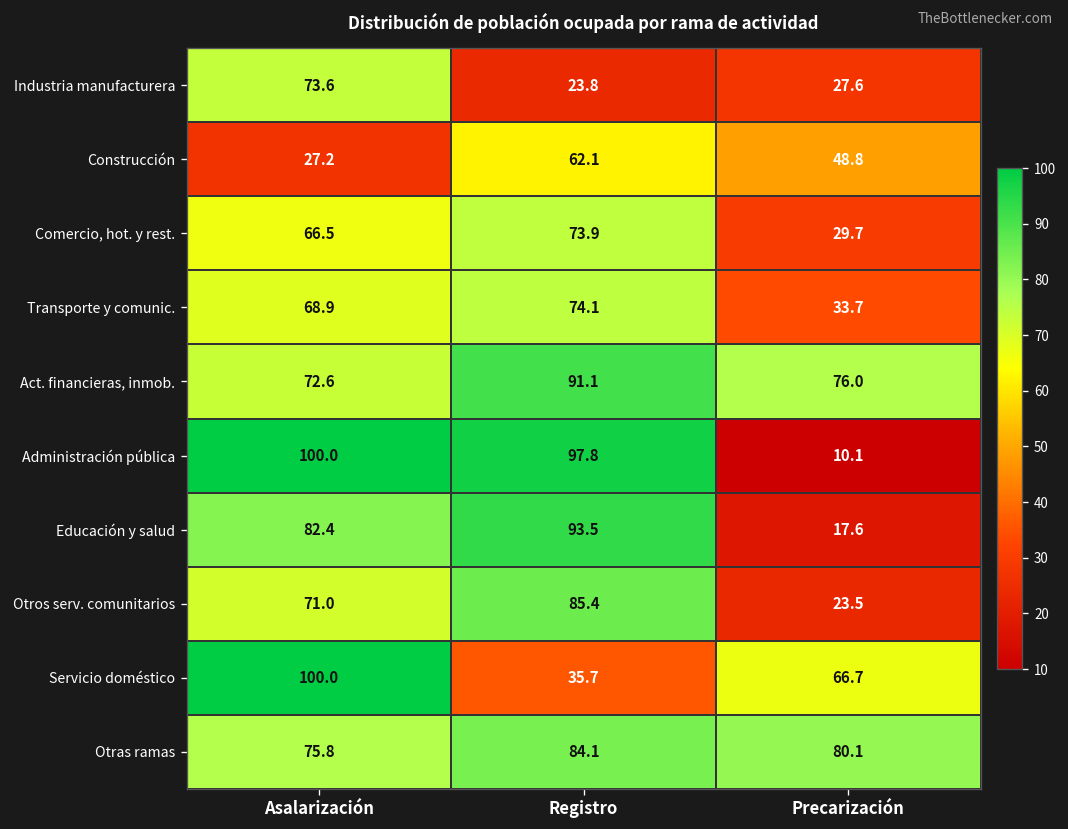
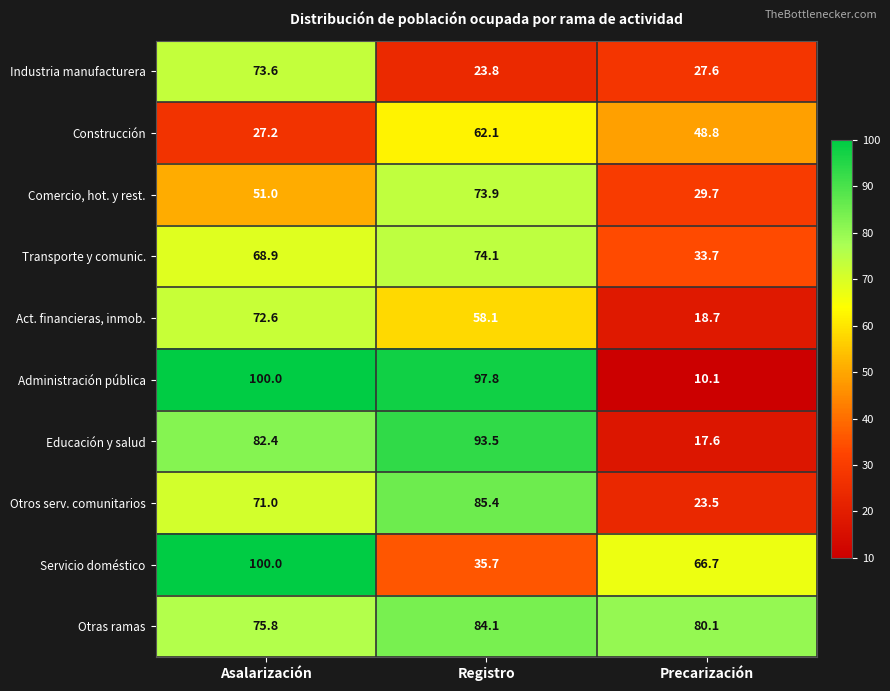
Comercio, hot. y rest., Asalarización: 66.5 -> 51.0
Act. financieras, inmob., Registro: 91.1 -> 58.1
Act. financieras, inmob., Precarización: 76.0 -> 18.7
